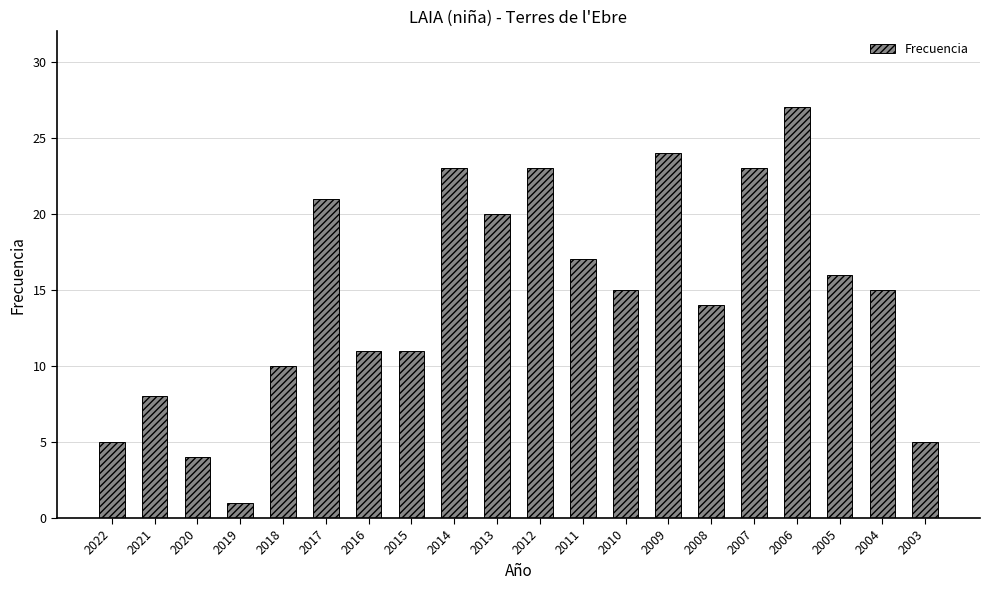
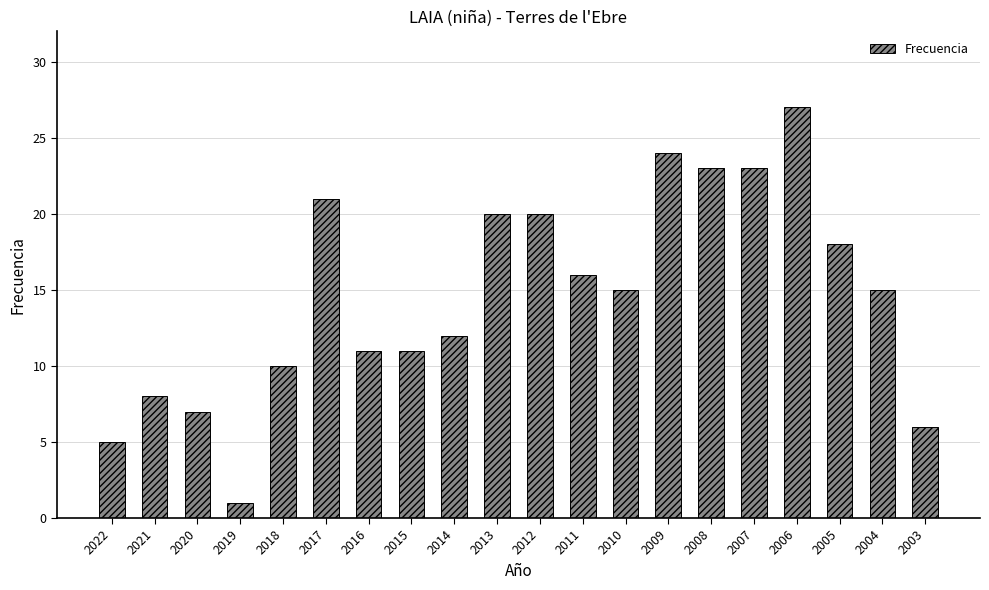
2020: 4 -> 7
2014: 23 -> 12
2012: 23 -> 20
2011: 17 -> 16
2008: 14 -> 23
2005: 16 -> 18
2003: 5 -> 6
